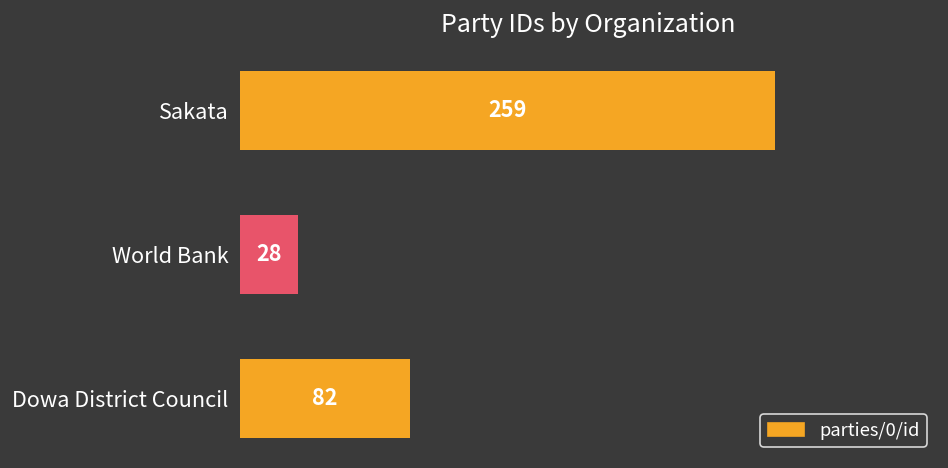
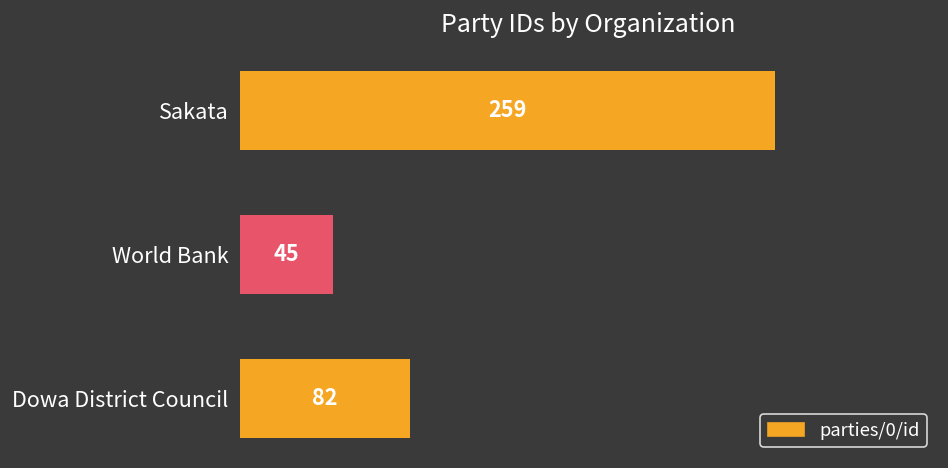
World Bank: 28 -> 45
